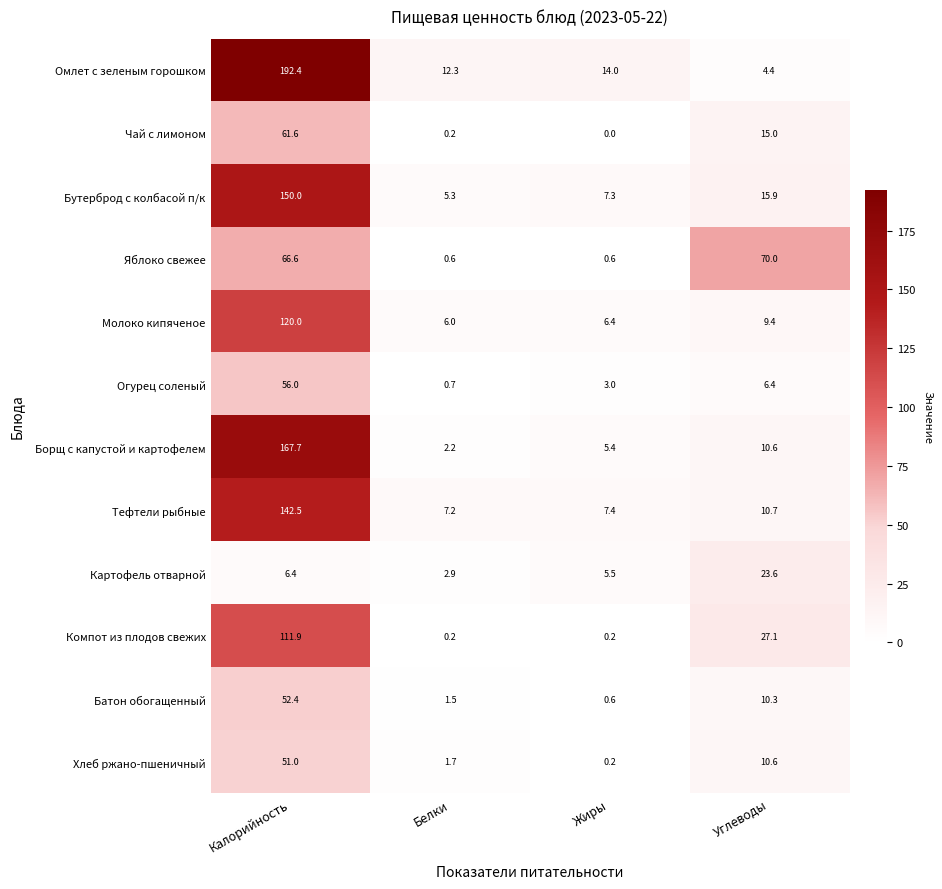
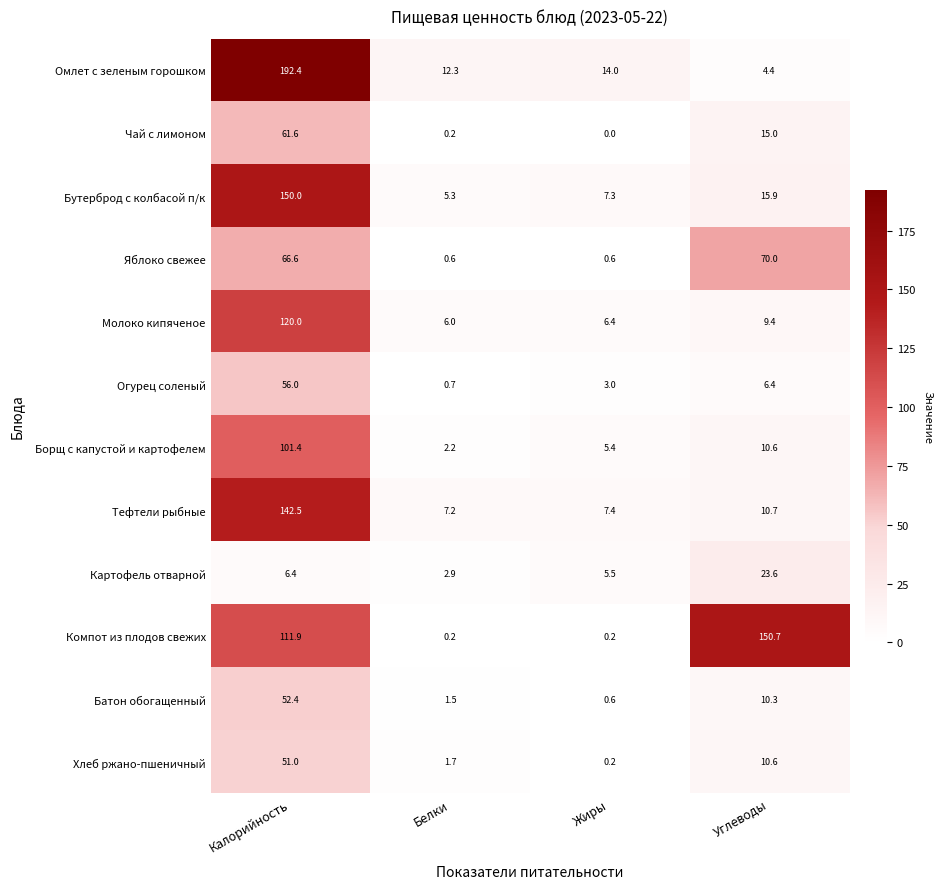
Борщ с капустой и картофелем, Калорийность: 167.7 -> 101.4
Компот из плодов свежих, Углеводы: 27.1 -> 150.7
